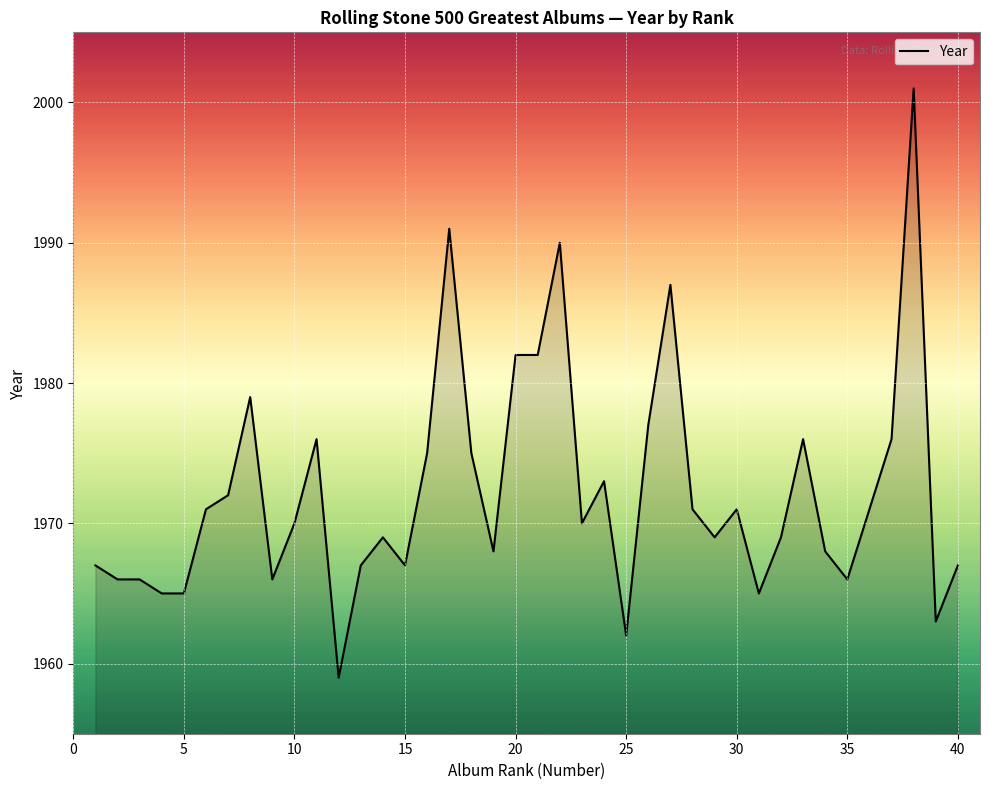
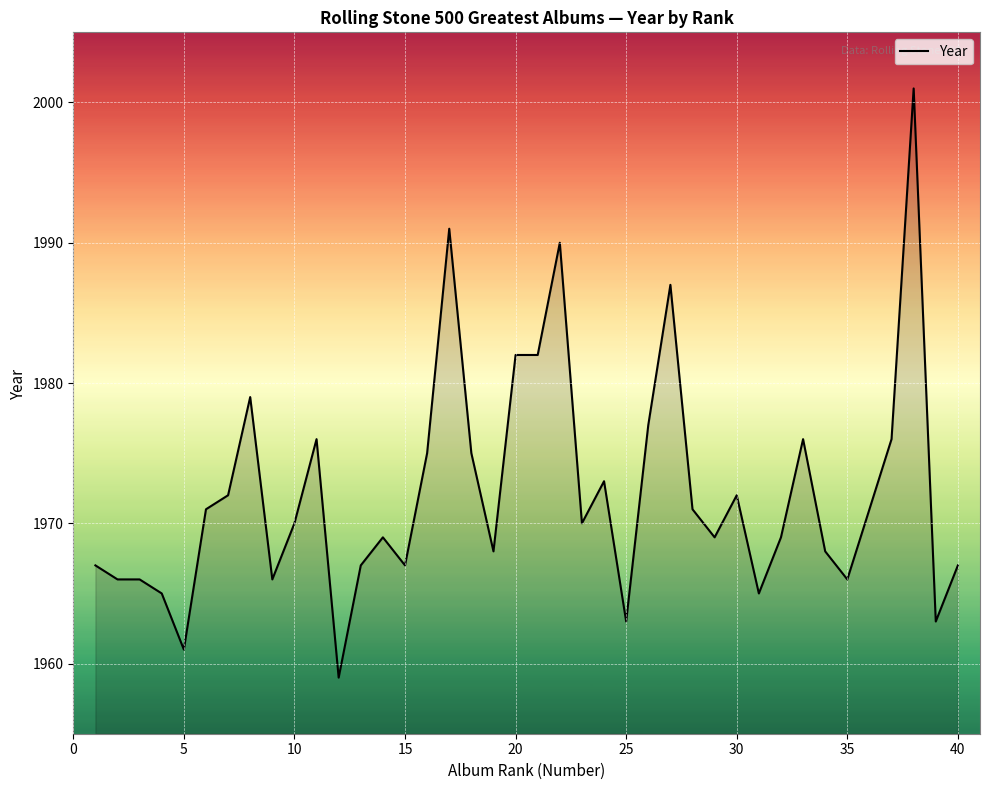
5: 1965 -> 1961
25: 1962 -> 1963
30: 1971 -> 1972
